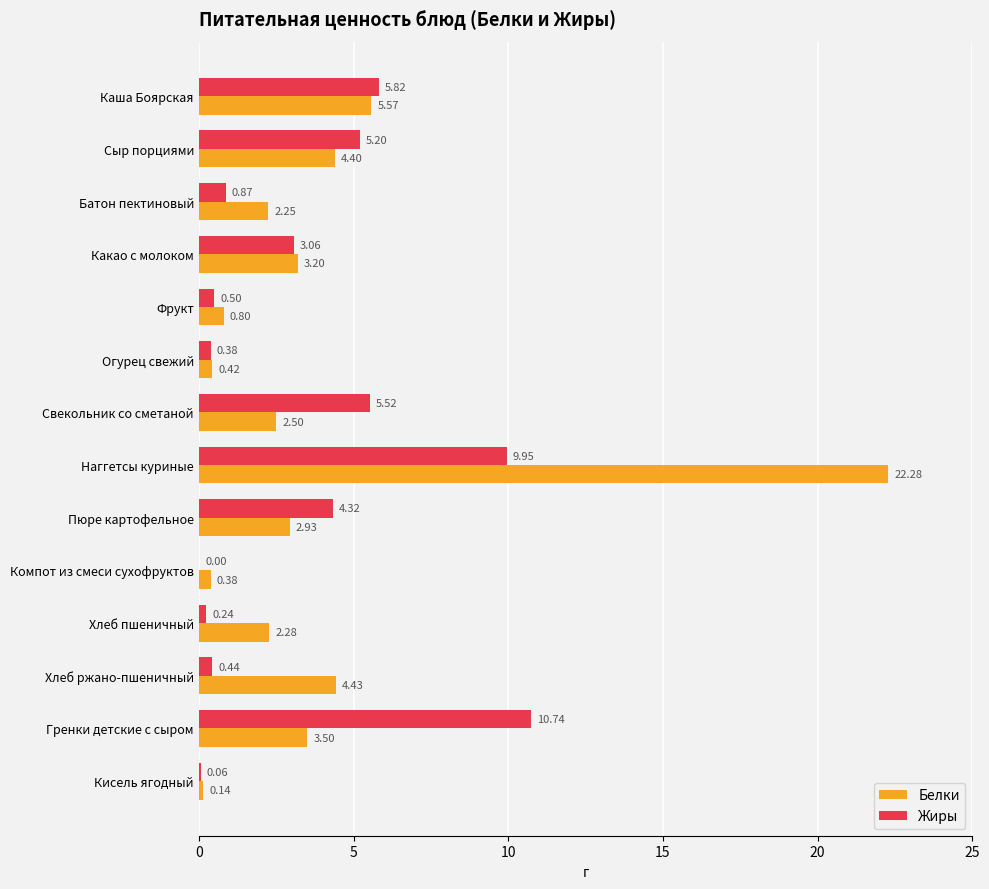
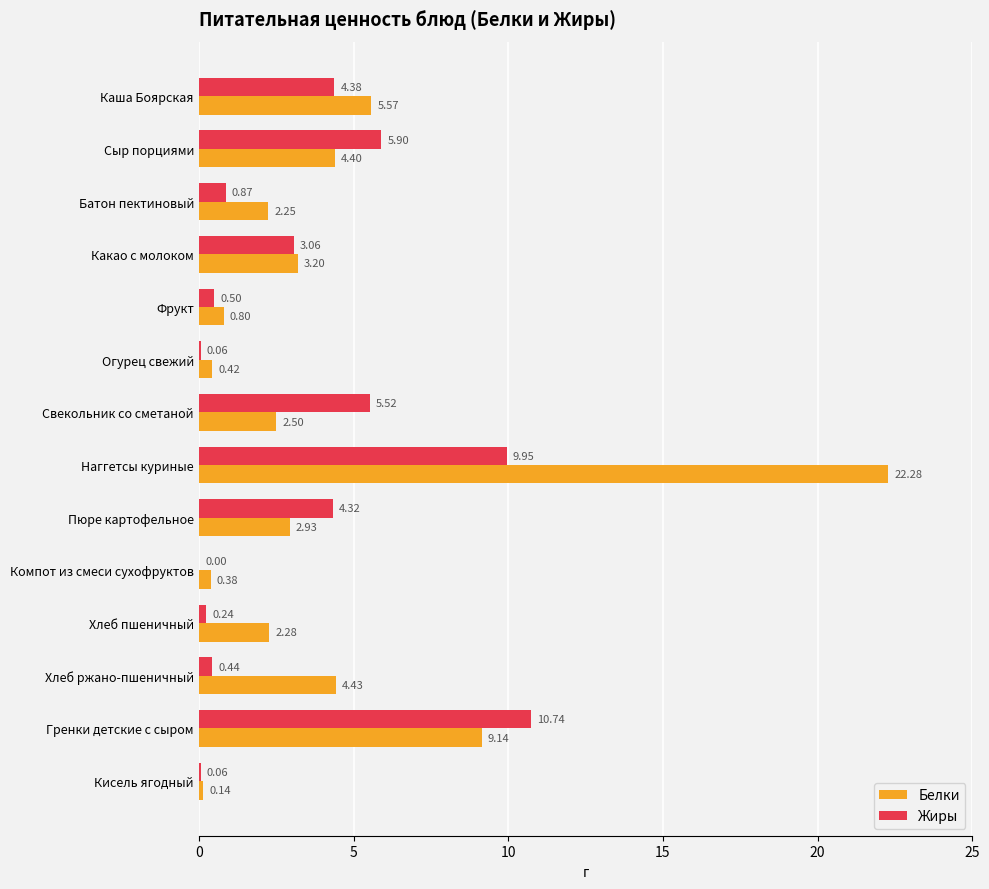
Жиры, Каша Боярская: 5.82 -> 4.38
Жиры, Сыр порциями: 5.20 -> 5.90
Жиры, Огурец свежий: 0.38 -> 0.06
Белки, Гренки детские с сыром: 3.50 -> 9.14
